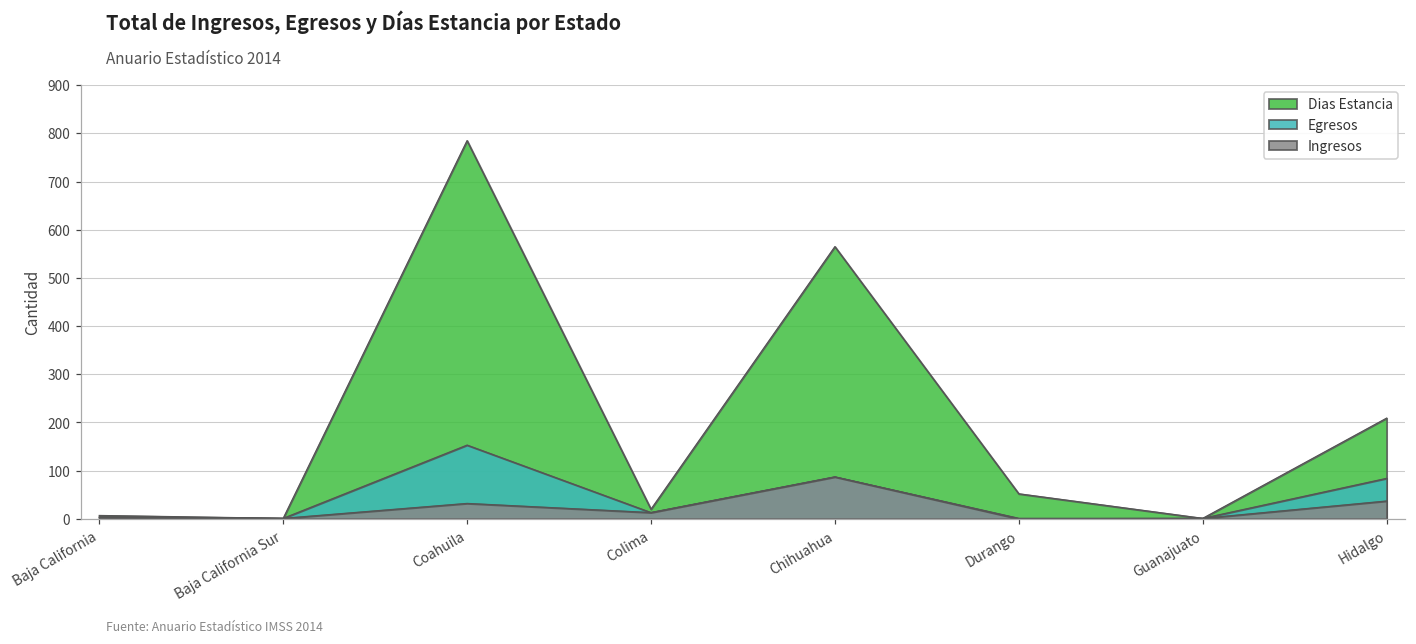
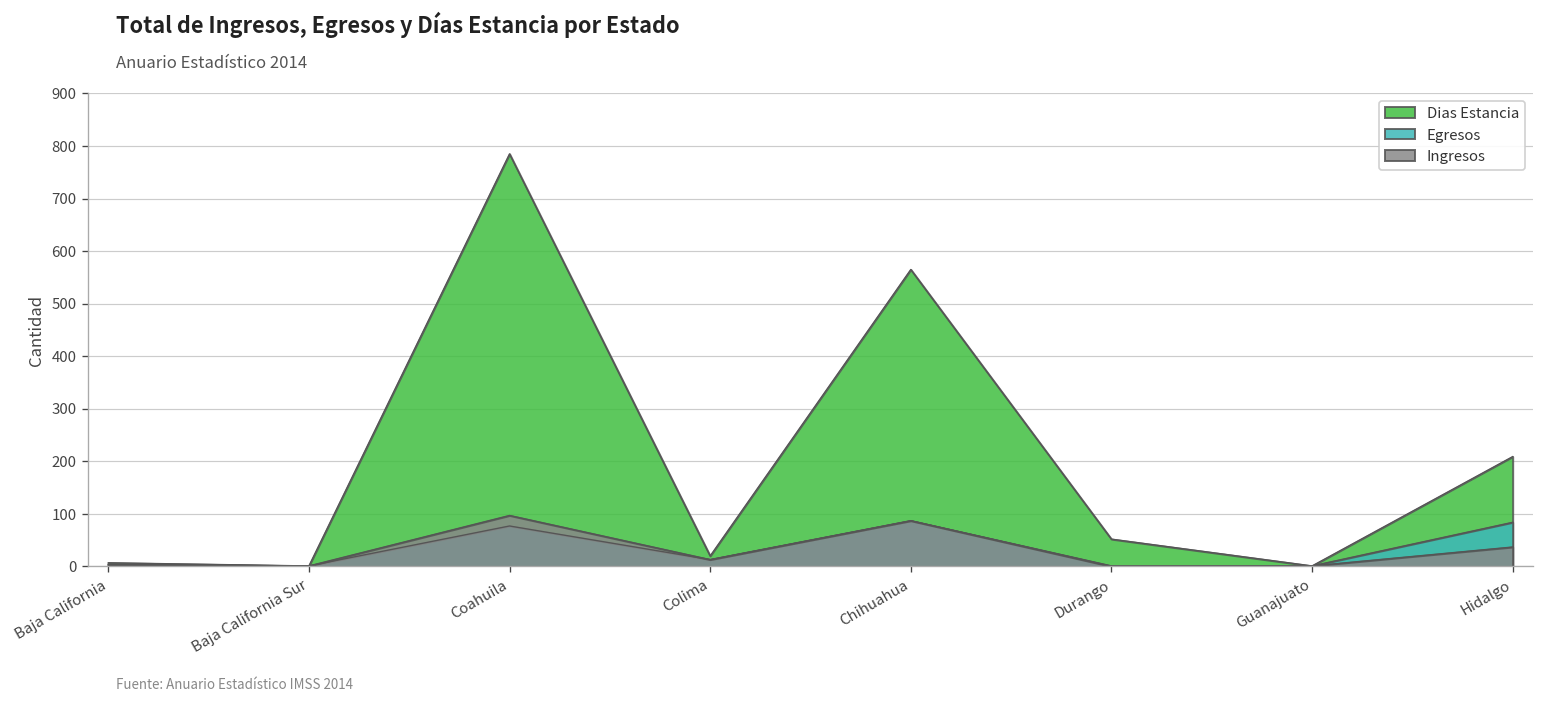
Egresos, Coahuila: 150 -> 80
Ingresos, Coahuila: 30 -> 100
